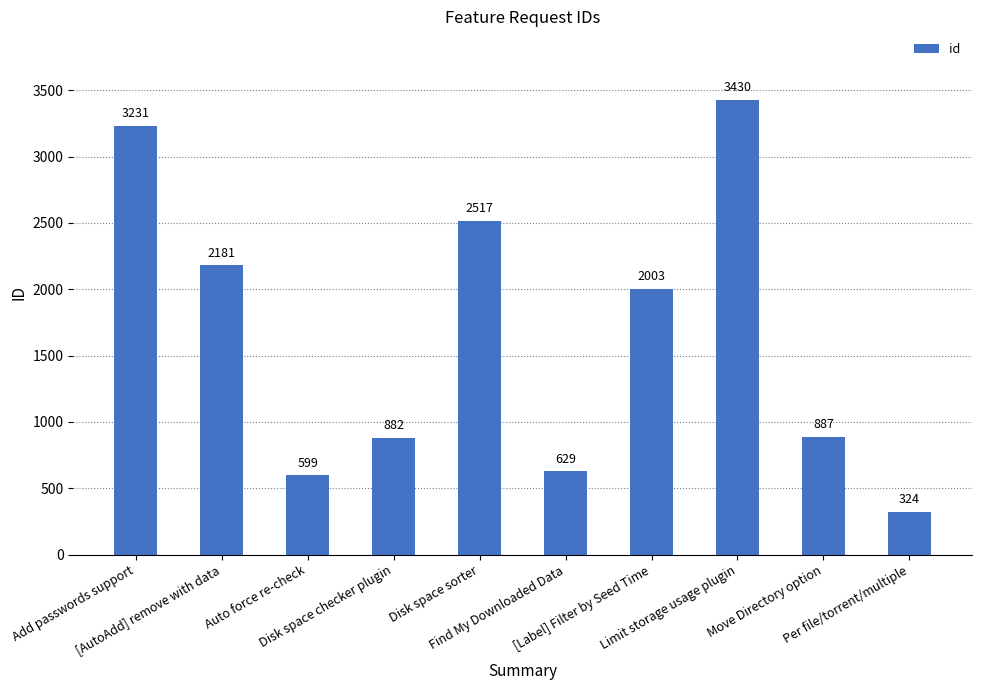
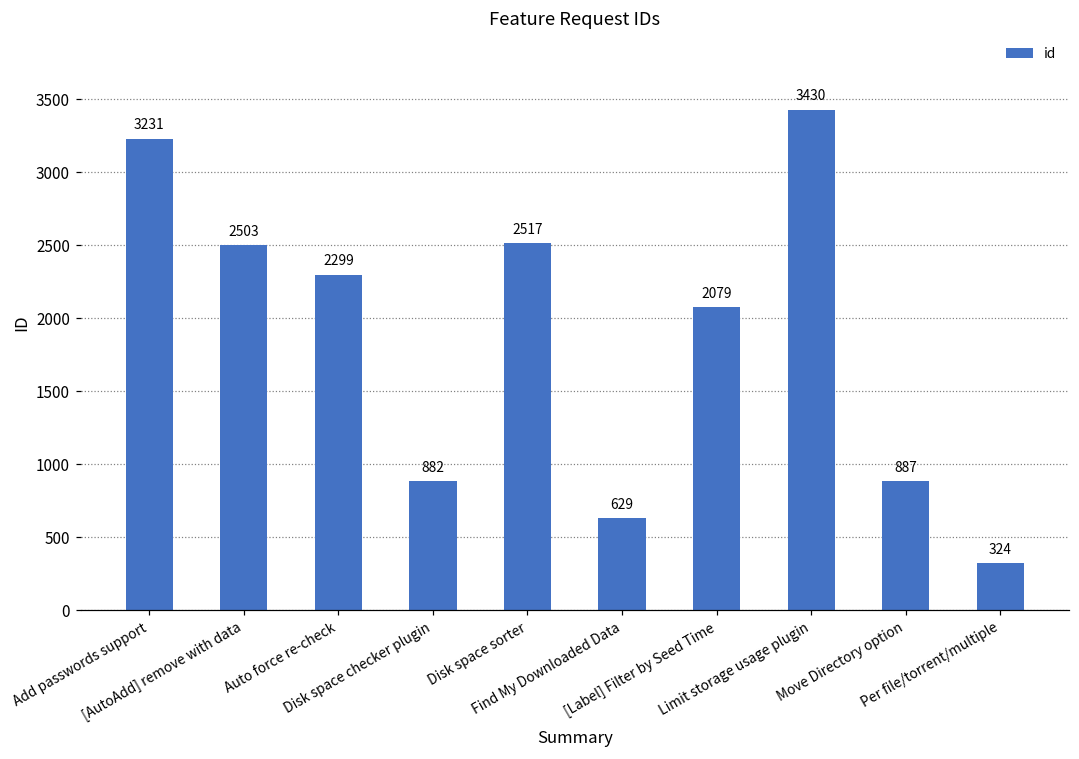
[AutoAdd] remove with data: 2181 -> 2503
Auto force re-check: 599 -> 2299
[Label] Filter by Seed Time: 2003 -> 2079
